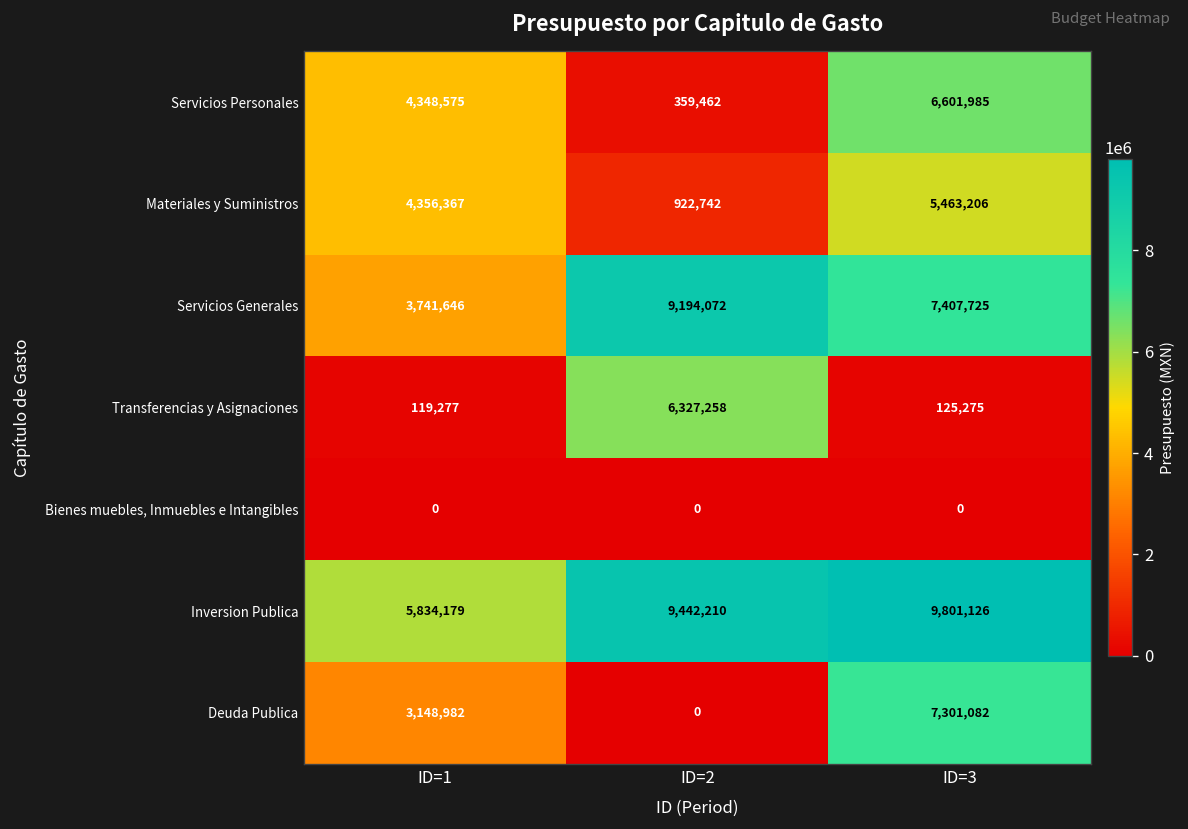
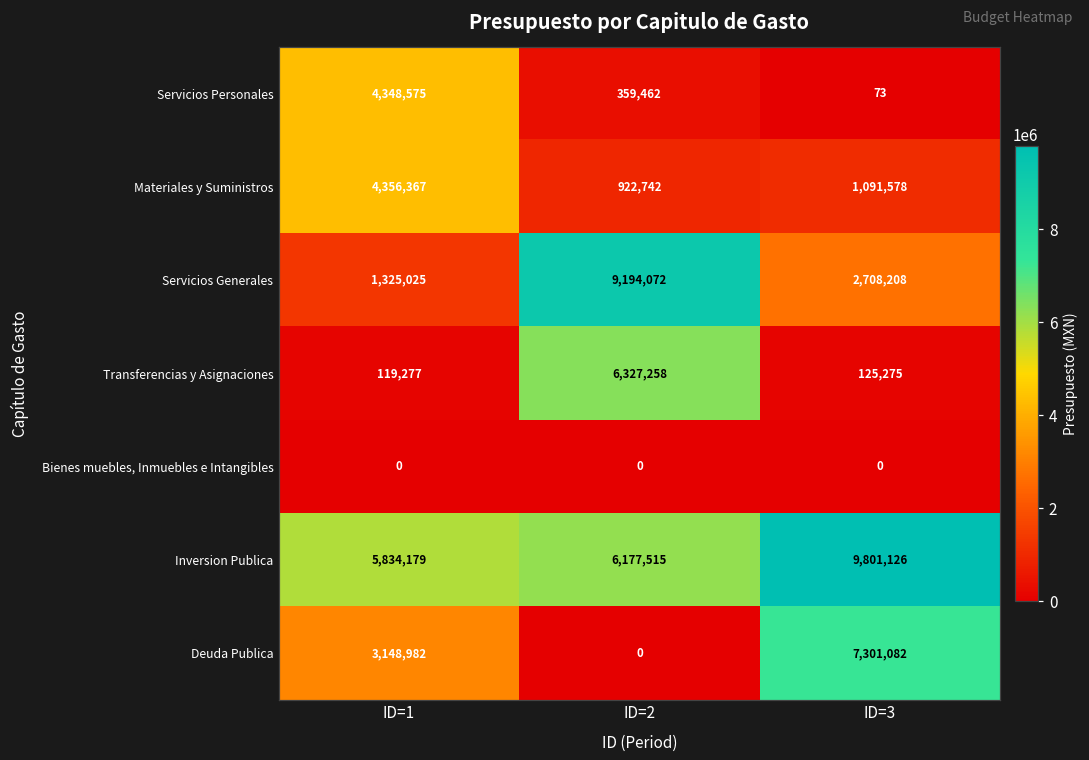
Servicios Personales, ID=3: 6,601,985 -> 73
Materiales y Suministros, ID=3: 5,463,206 -> 1,091,578
Servicios Generales, ID=1: 3,741,646 -> 1,325,025
Servicios Generales, ID=3: 7,407,725 -> 2,708,208
Inversion Publica, ID=2: 9,442,210 -> 6,177,515
